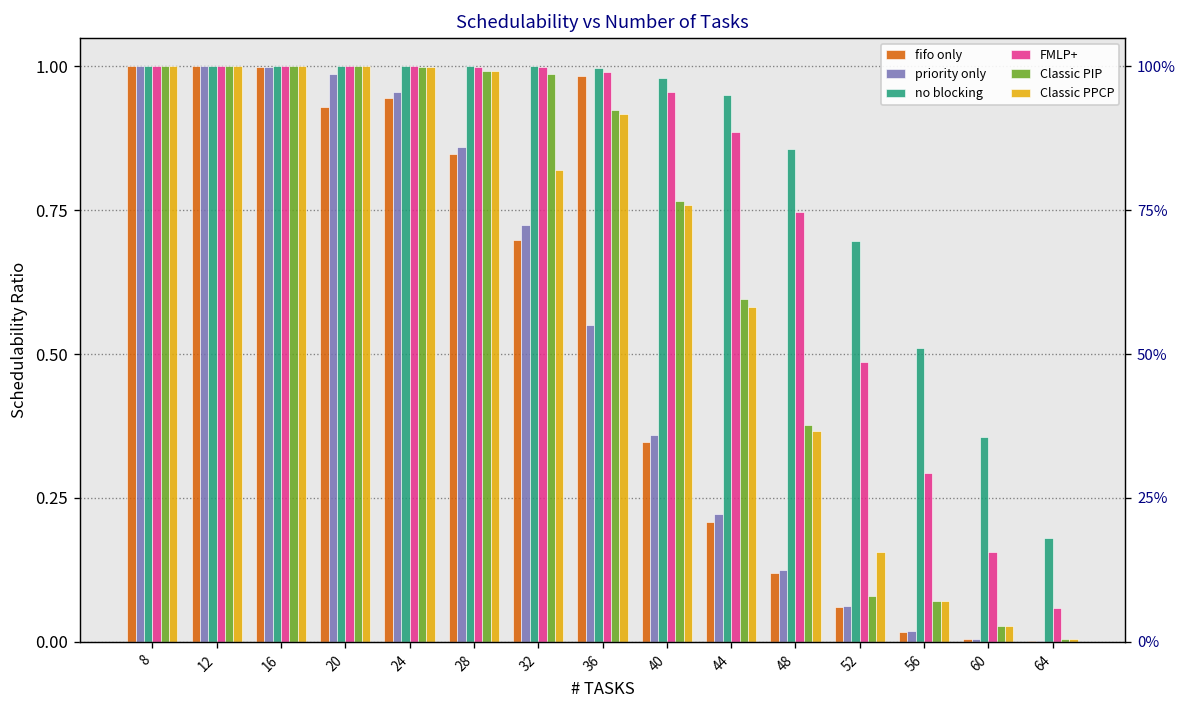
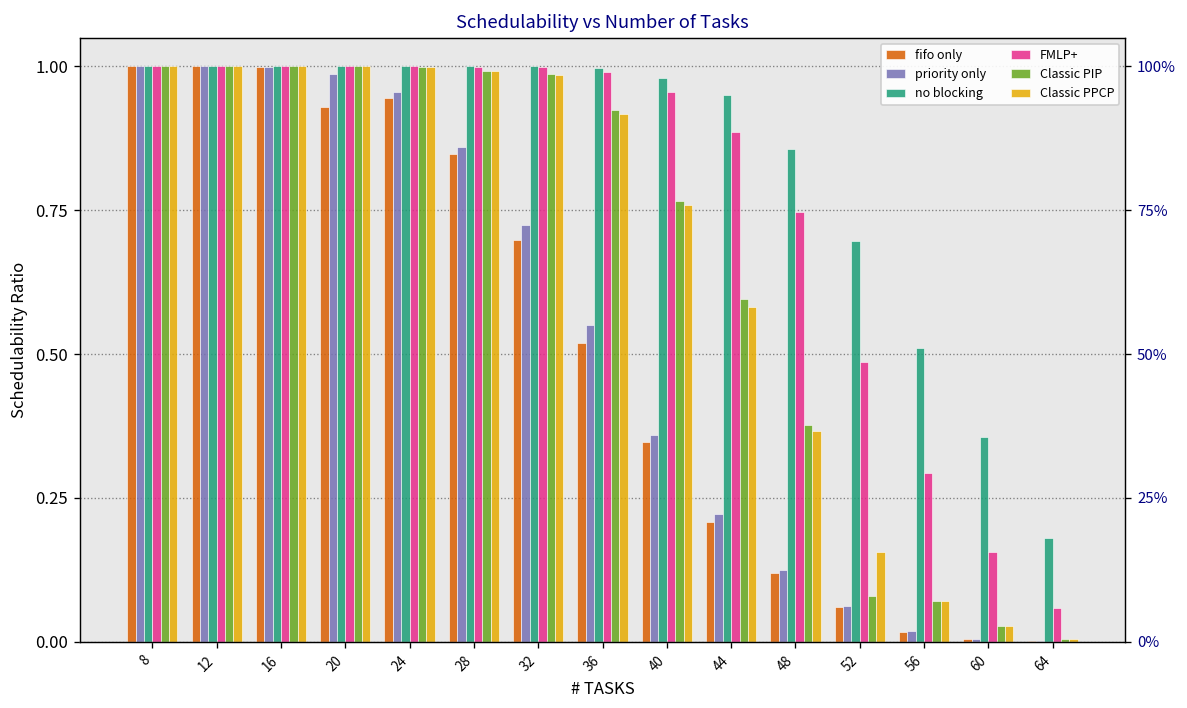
Classic PPCP, 32: 0.82 -> 0.98
fifo only, 36: 0.98 -> 0.52
